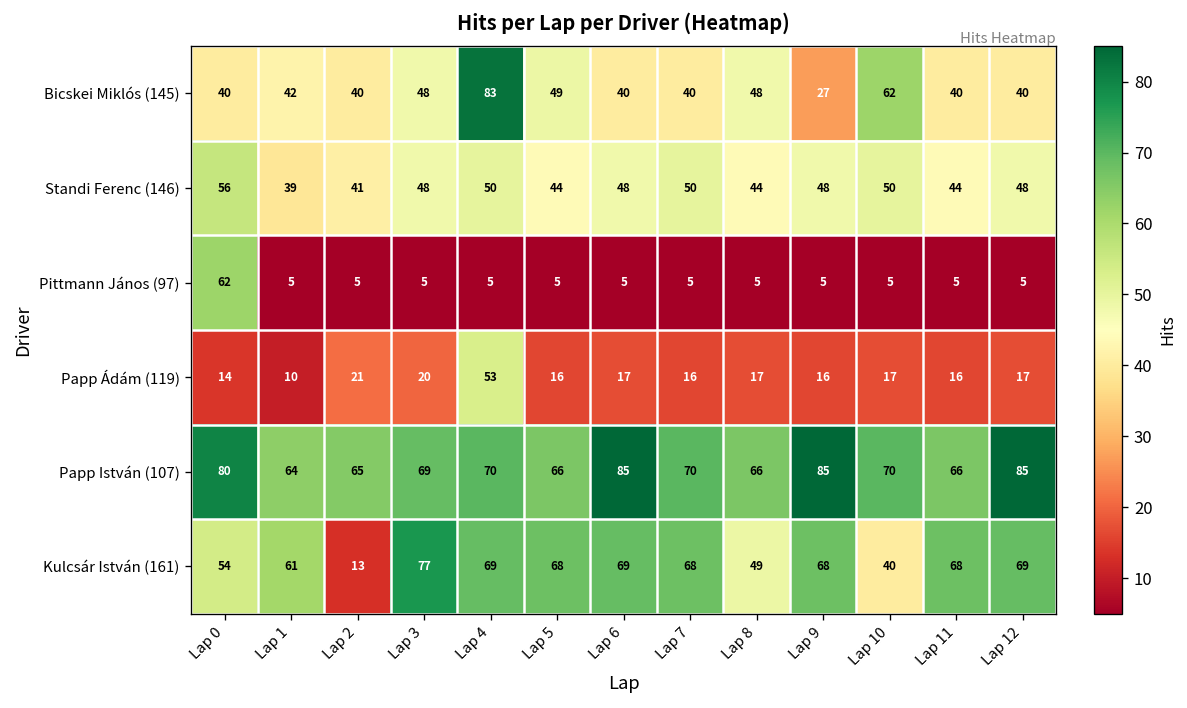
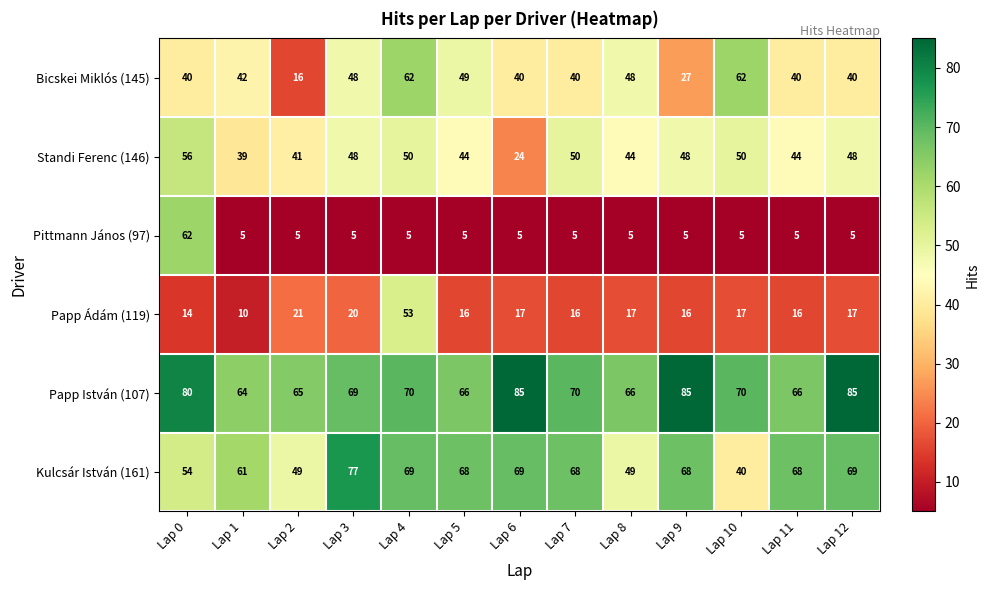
Bicskei Miklós (145), Lap 2: 40 -> 16
Bicskei Miklós (145), Lap 4: 83 -> 62
Standi Ferenc (146), Lap 6: 48 -> 24
Kulcsár István (161), Lap 2: 13 -> 49
